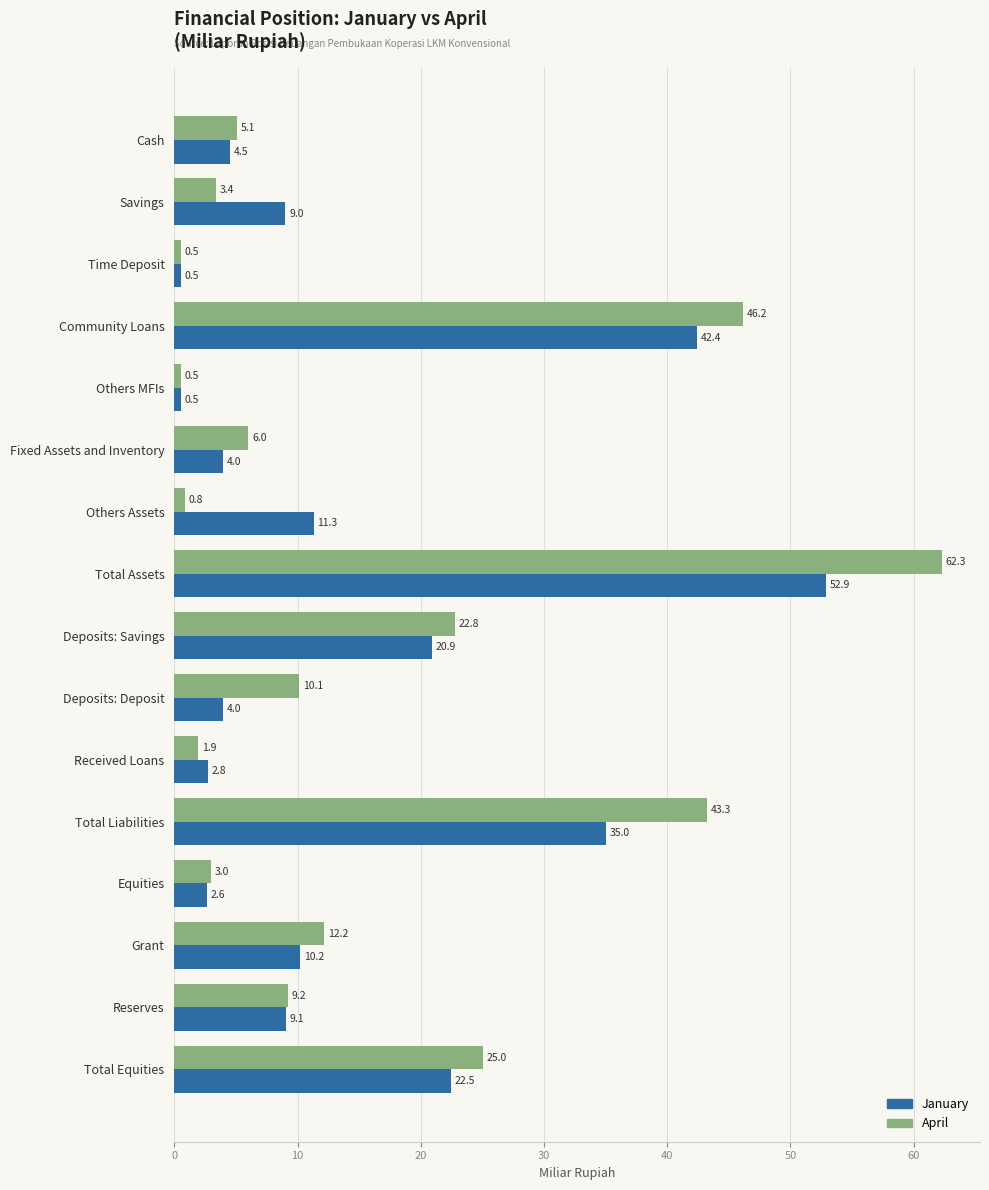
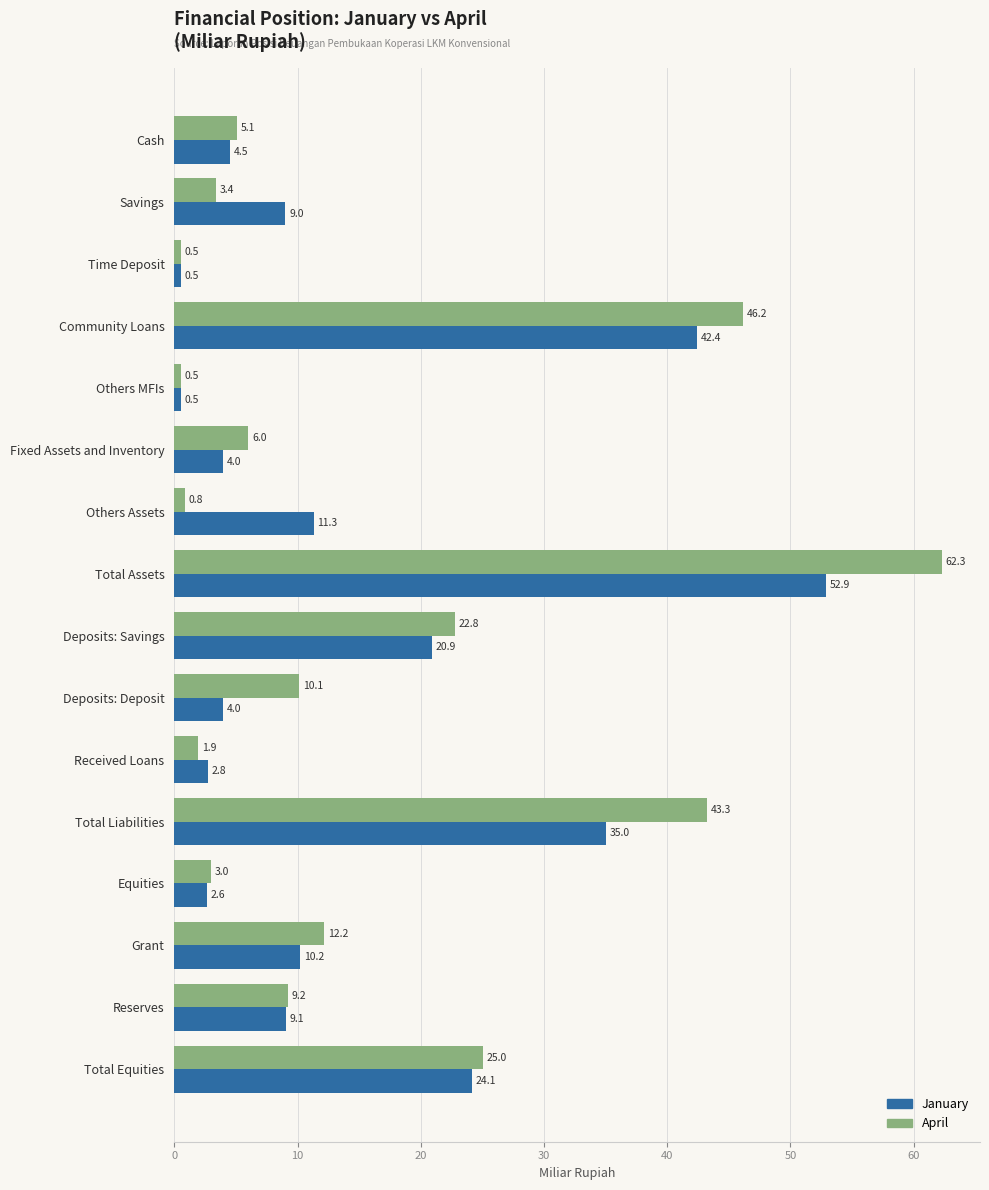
January, Total Equities: 22.5 -> 24.1
